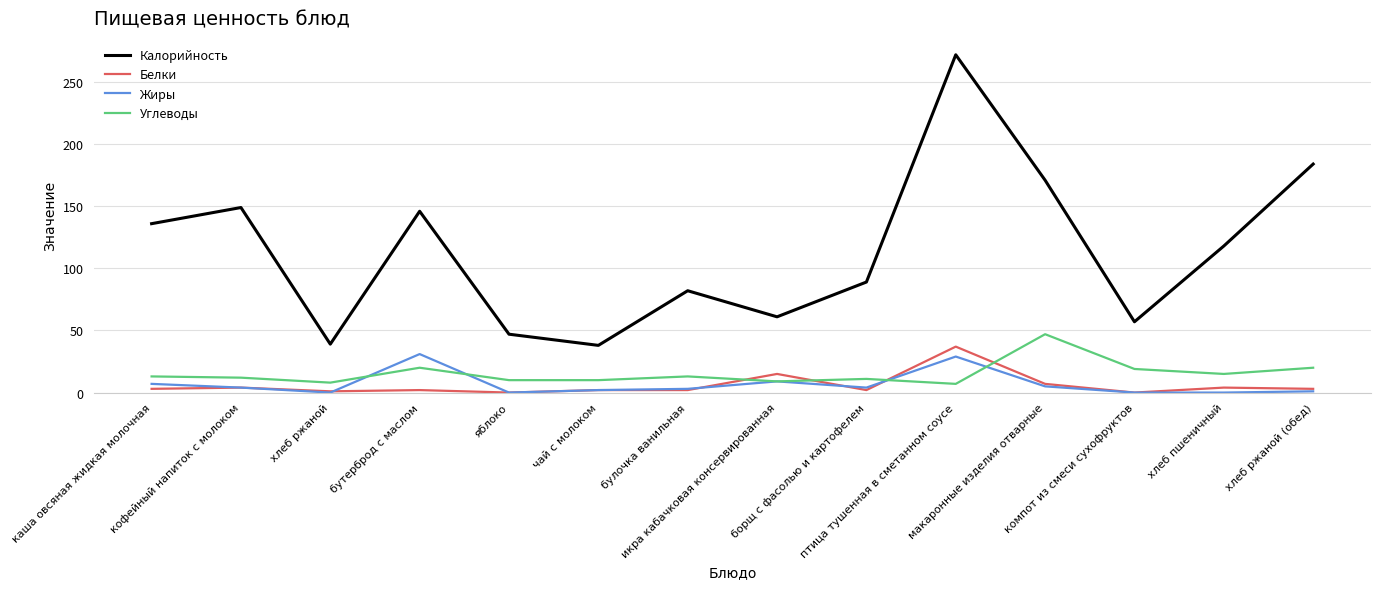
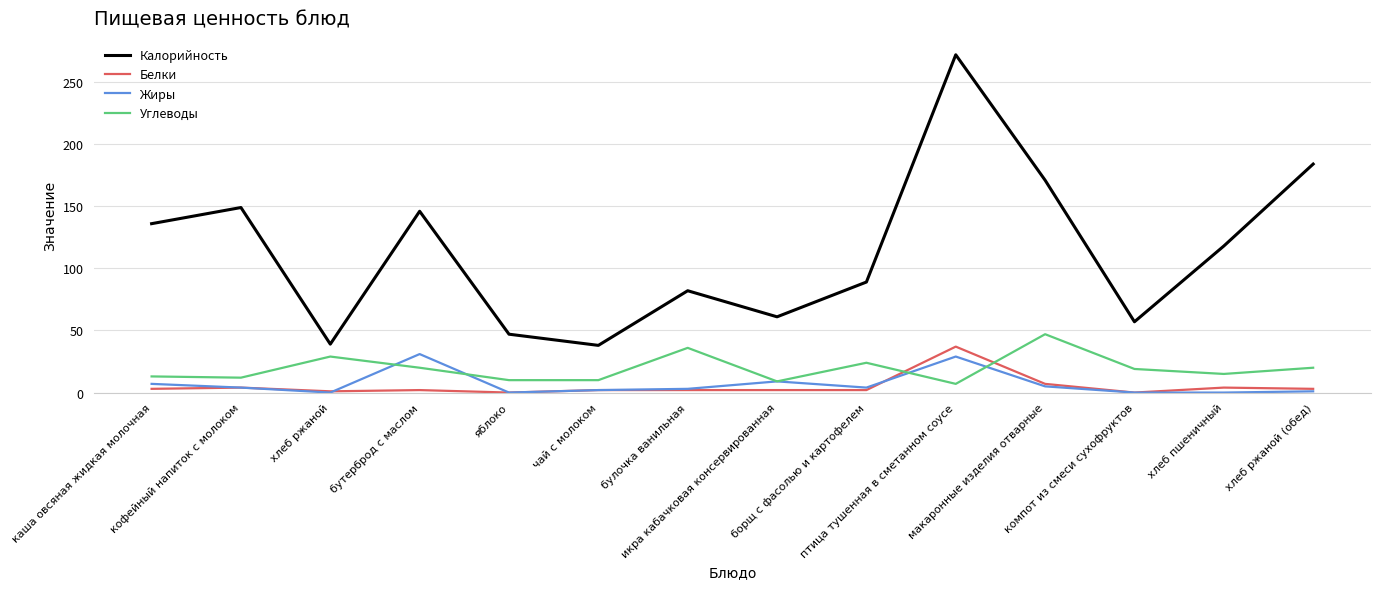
Углеводы, хлеб ржаной: 8 -> 29
Углеводы, булочка ванильная: 13 -> 36
Белки, икра кабачковая консервированная: 15 -> 2
Углеводы, борщ с фасолью и картофелем: 11 -> 24
